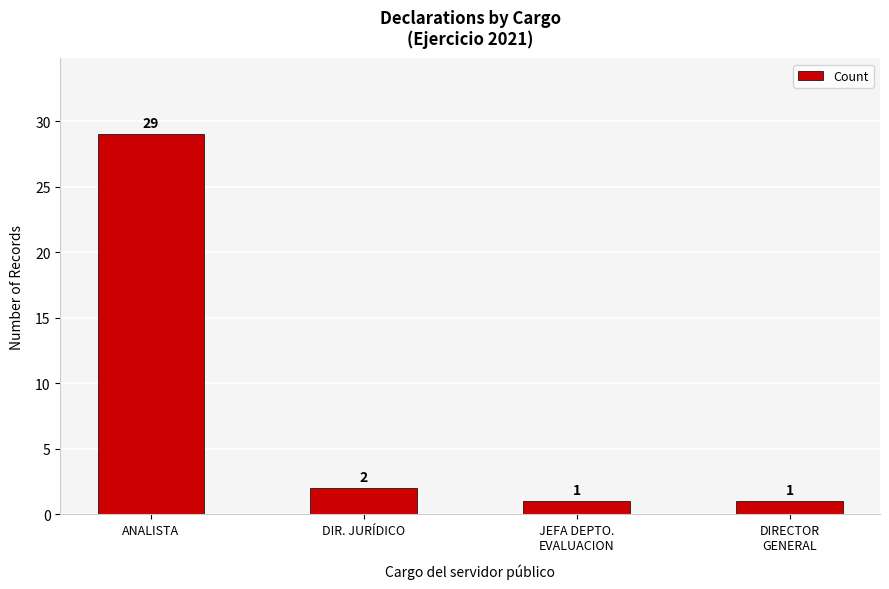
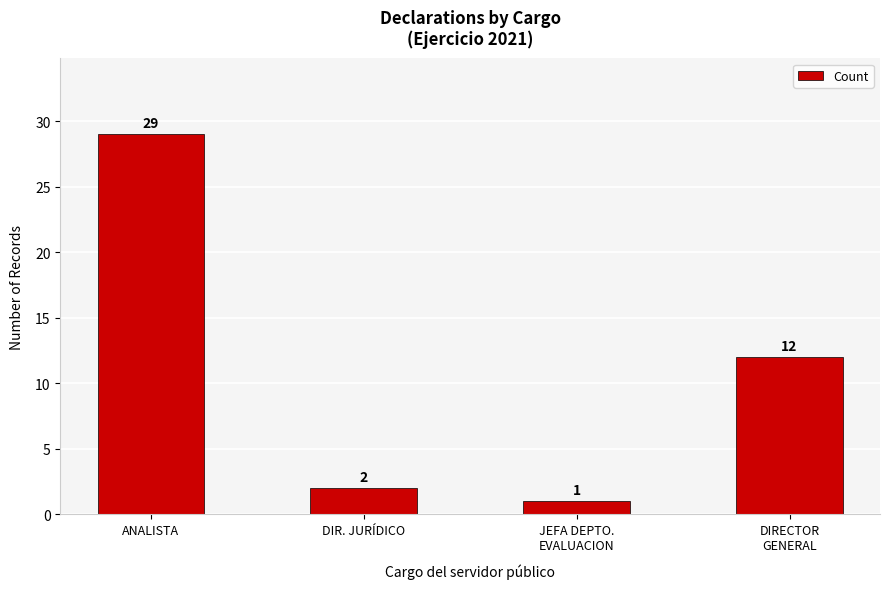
DIRECTOR GENERAL: 1 -> 12
